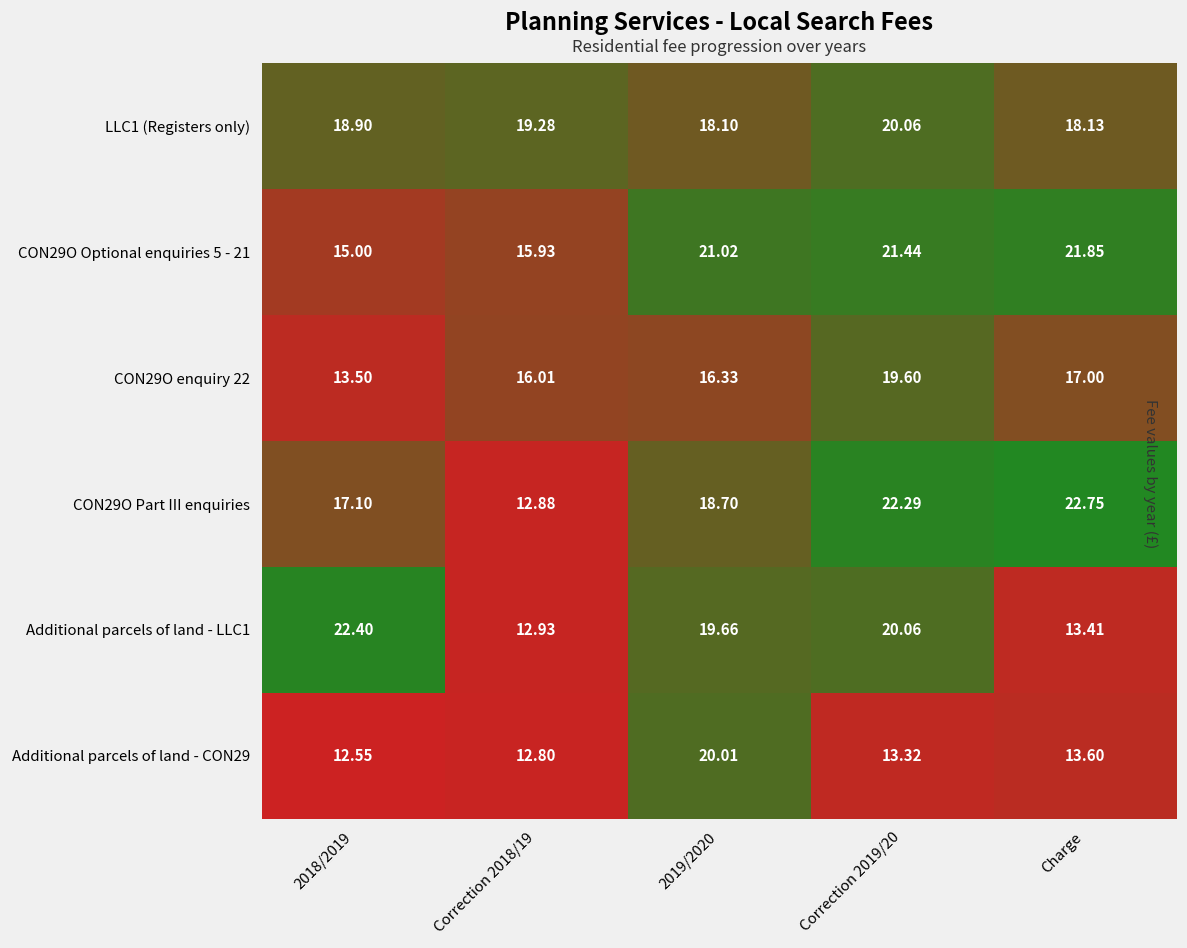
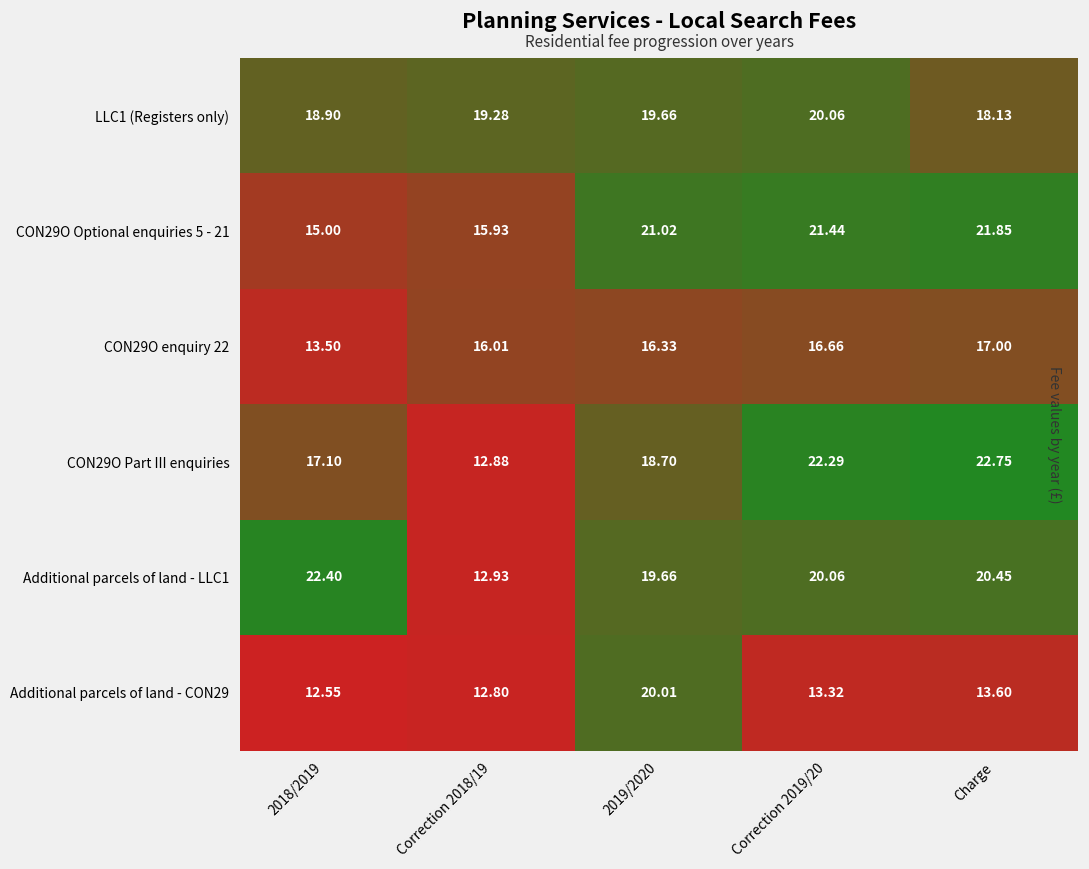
LLC1 (Registers only), 2019/2020: 18.10 -> 19.66
CON29O enquiry 22, Correction 2019/20: 19.60 -> 16.66
Additional parcels of land - LLC1, Charge: 13.41 -> 20.45
